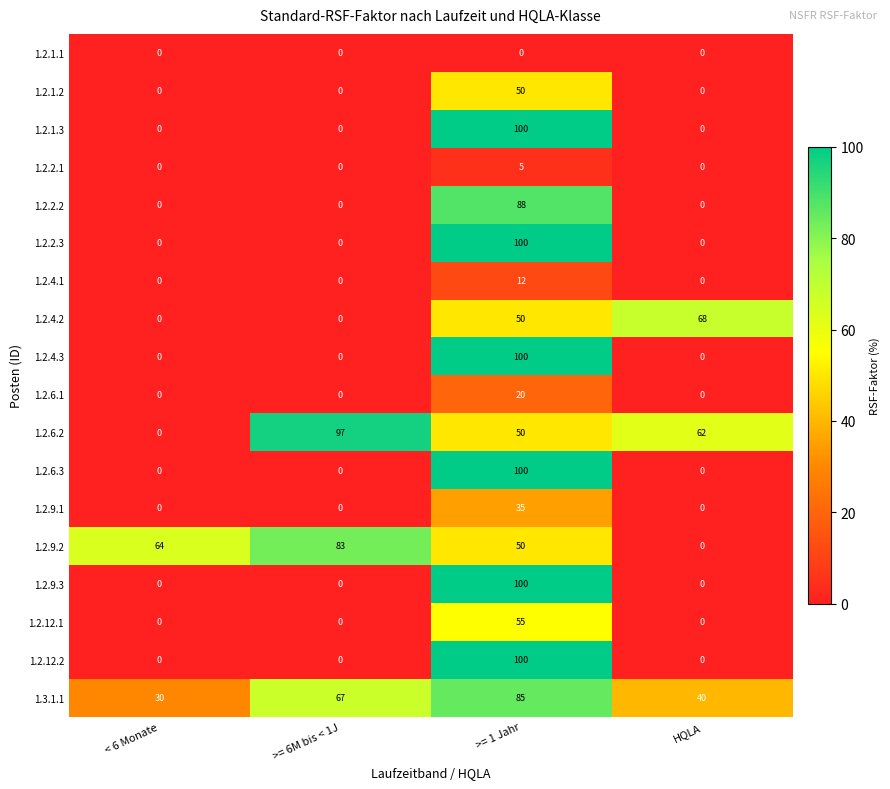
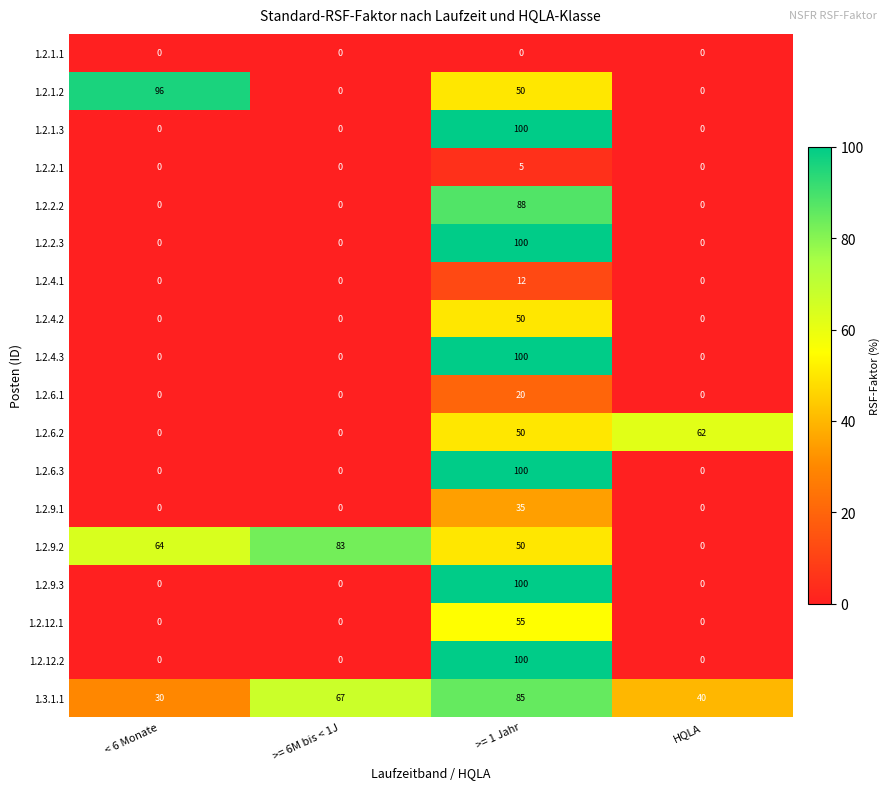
1.2.1.2, < 6 Monate: 0 -> 96
1.2.4.2, HQLA: 68 -> 0
1.2.6.2, >= 6M bis < 1J: 97 -> 0
